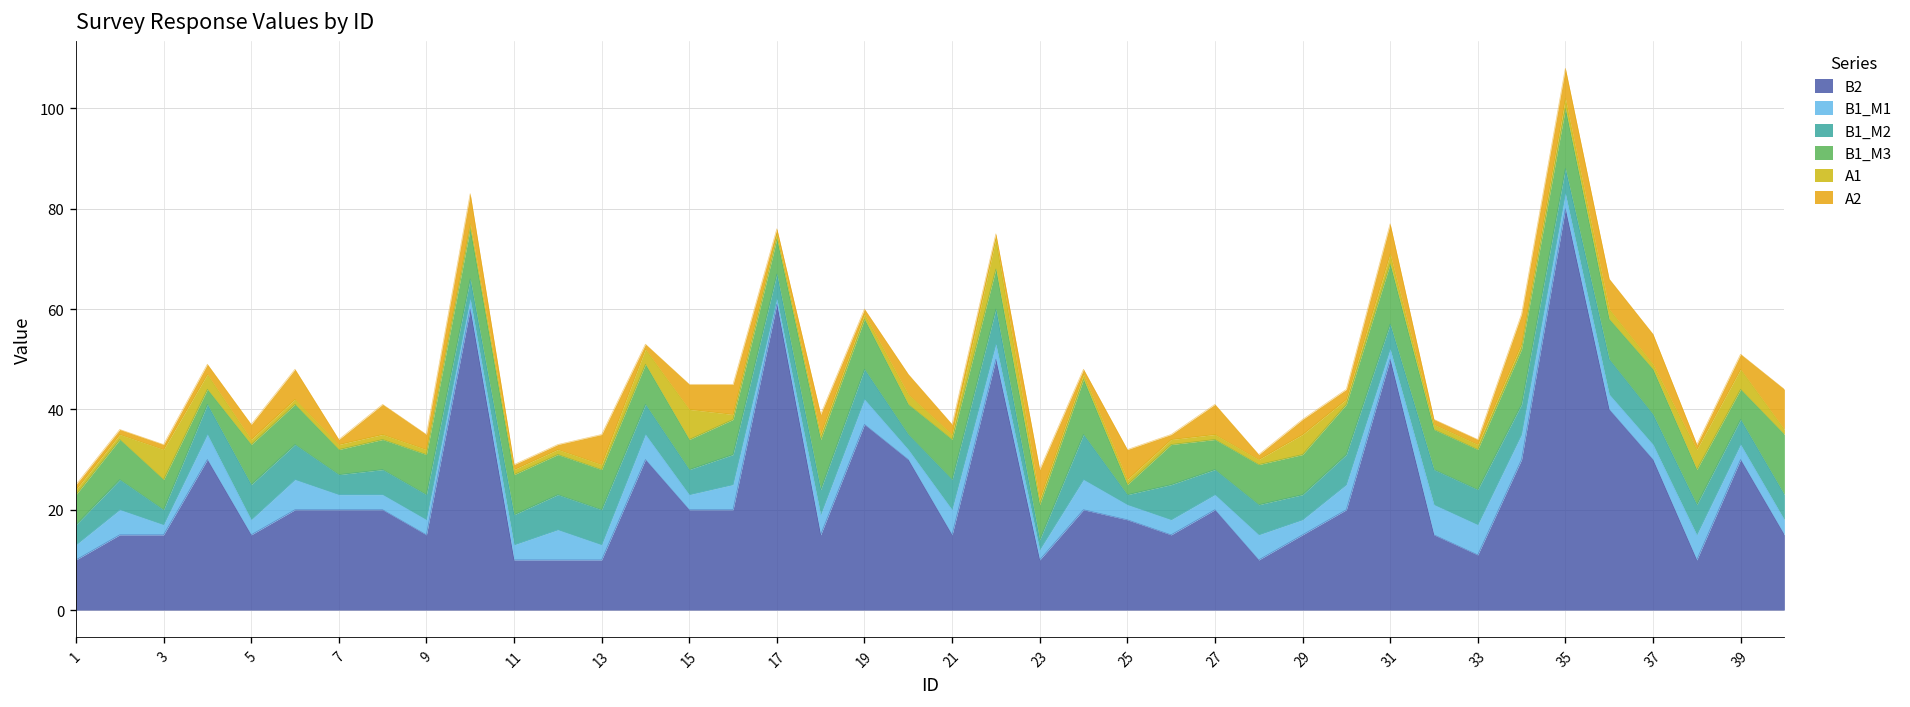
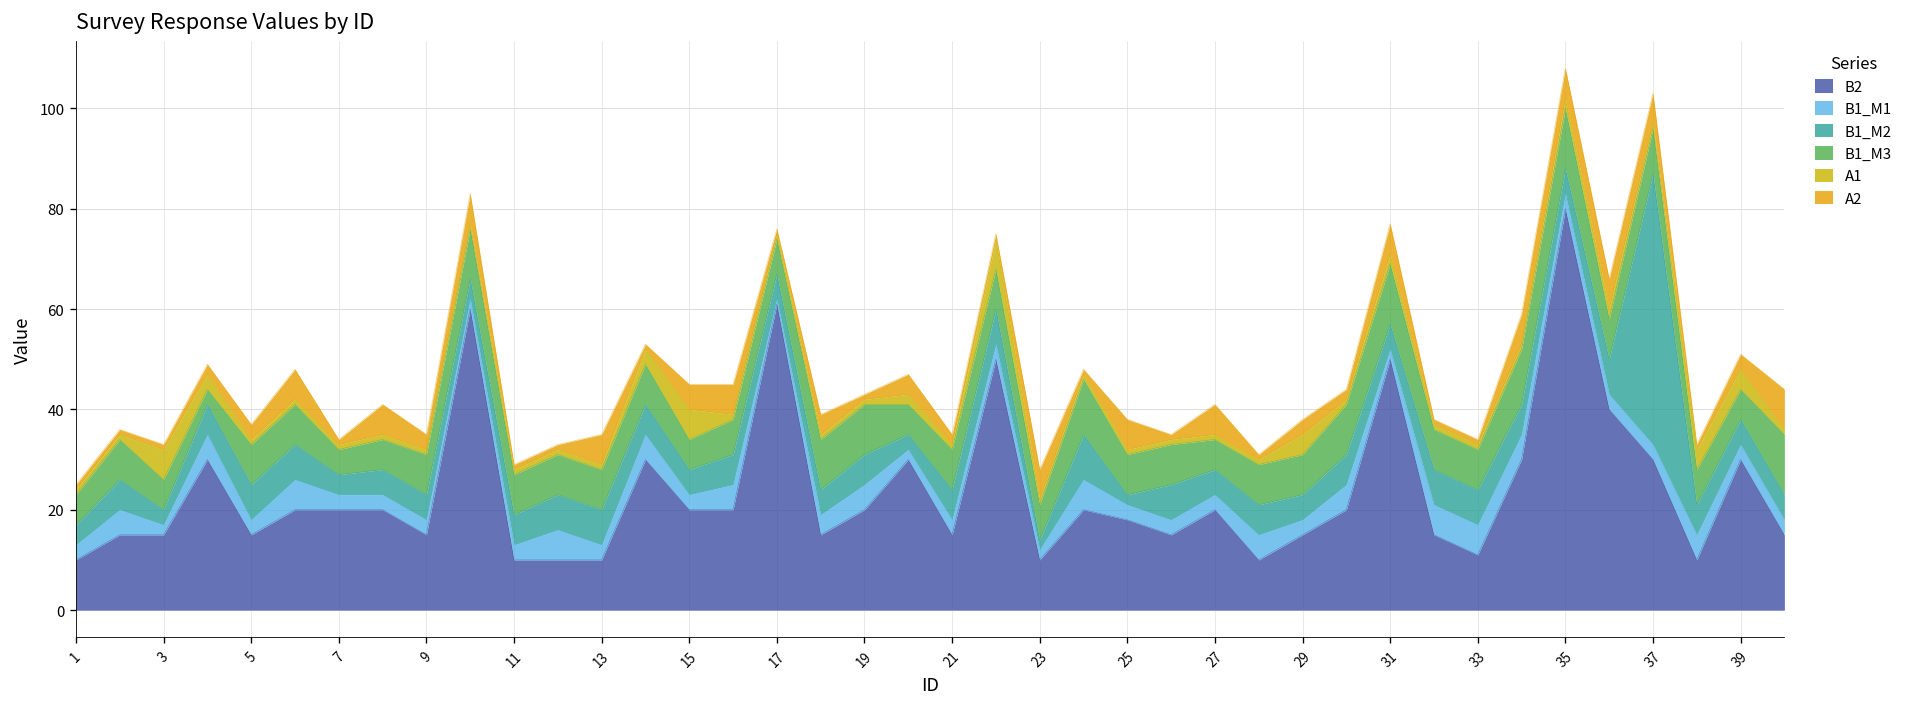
B2, 19: 37 -> 20
B1_M1, 21: 5 -> 3
B1_M3, 25: 2 -> 8
B1_M2, 37: 6 -> 54
